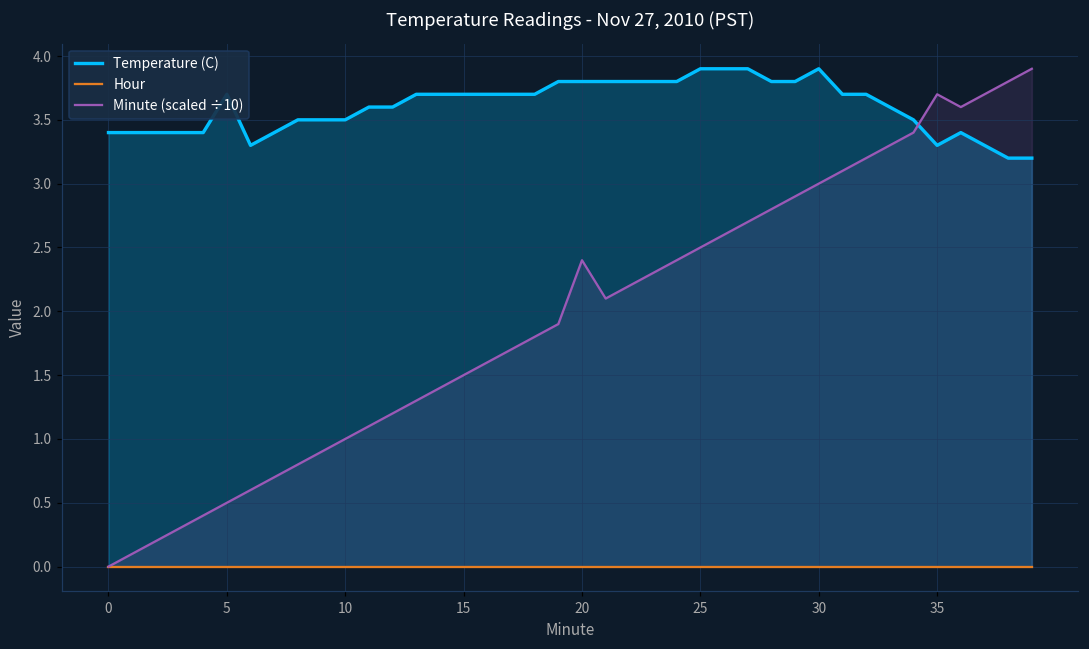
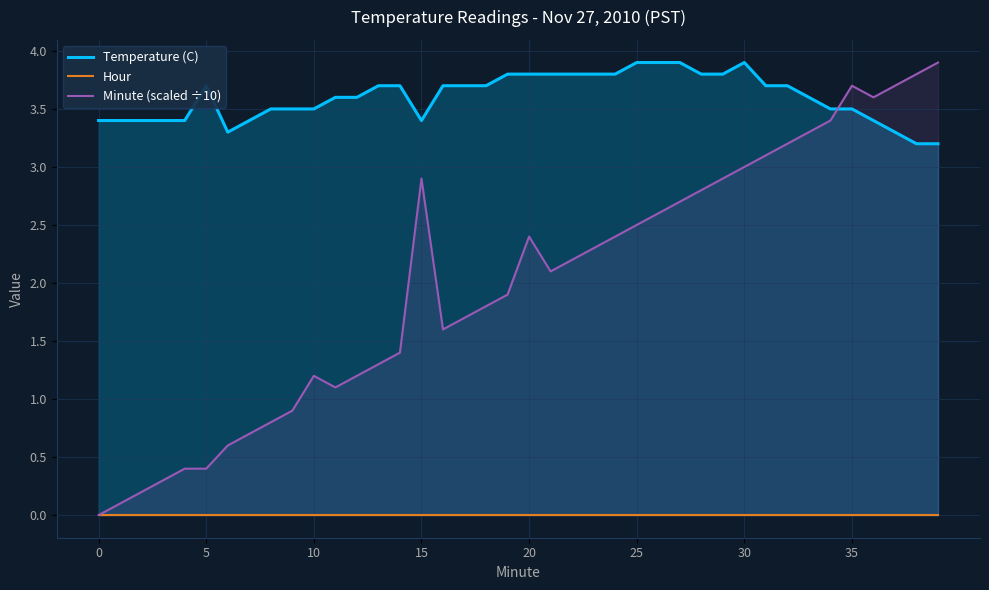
Minute (scaled ÷10), 5: 0.50 -> 0.40
Minute (scaled ÷10), 10: 1.00 -> 1.20
Temperature (C), 15: 3.7 -> 3.4
Minute (scaled ÷10), 15: 1.50 -> 2.90
Temperature (C), 35: 3.3 -> 3.5
